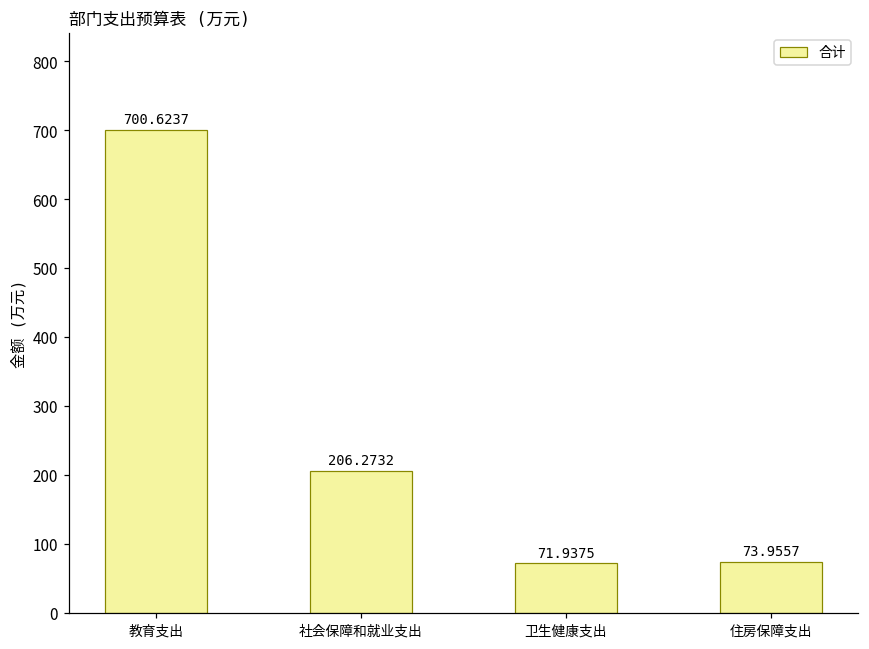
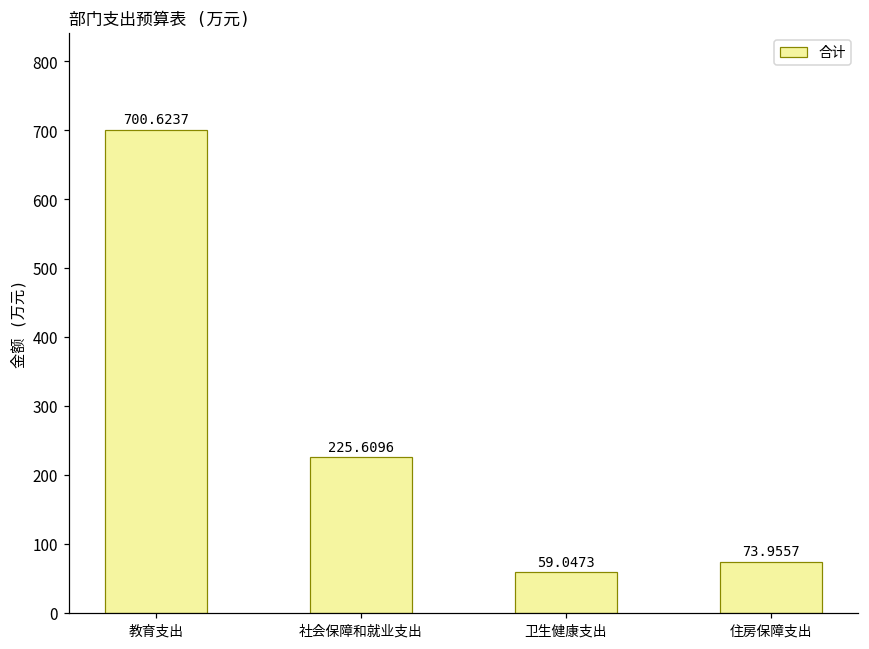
社会保障和就业支出: 206.2732 -> 225.6096
卫生健康支出: 71.9375 -> 59.0473
